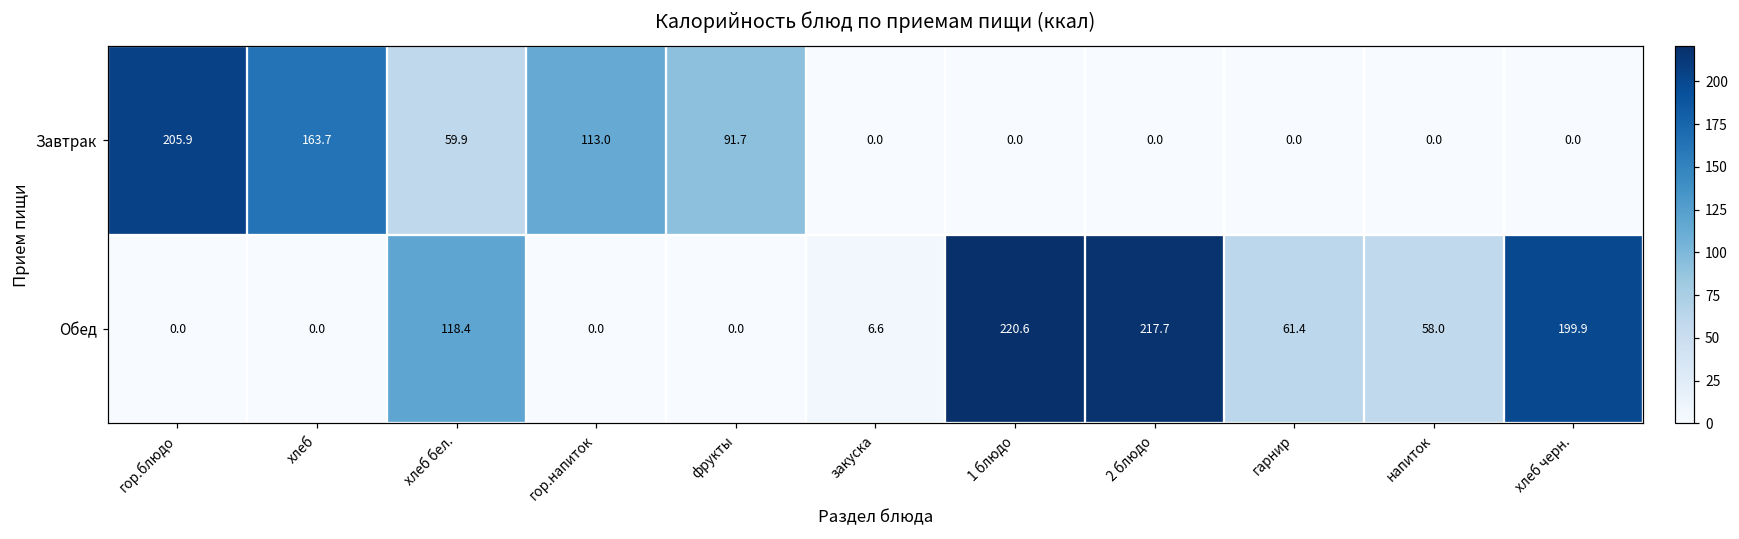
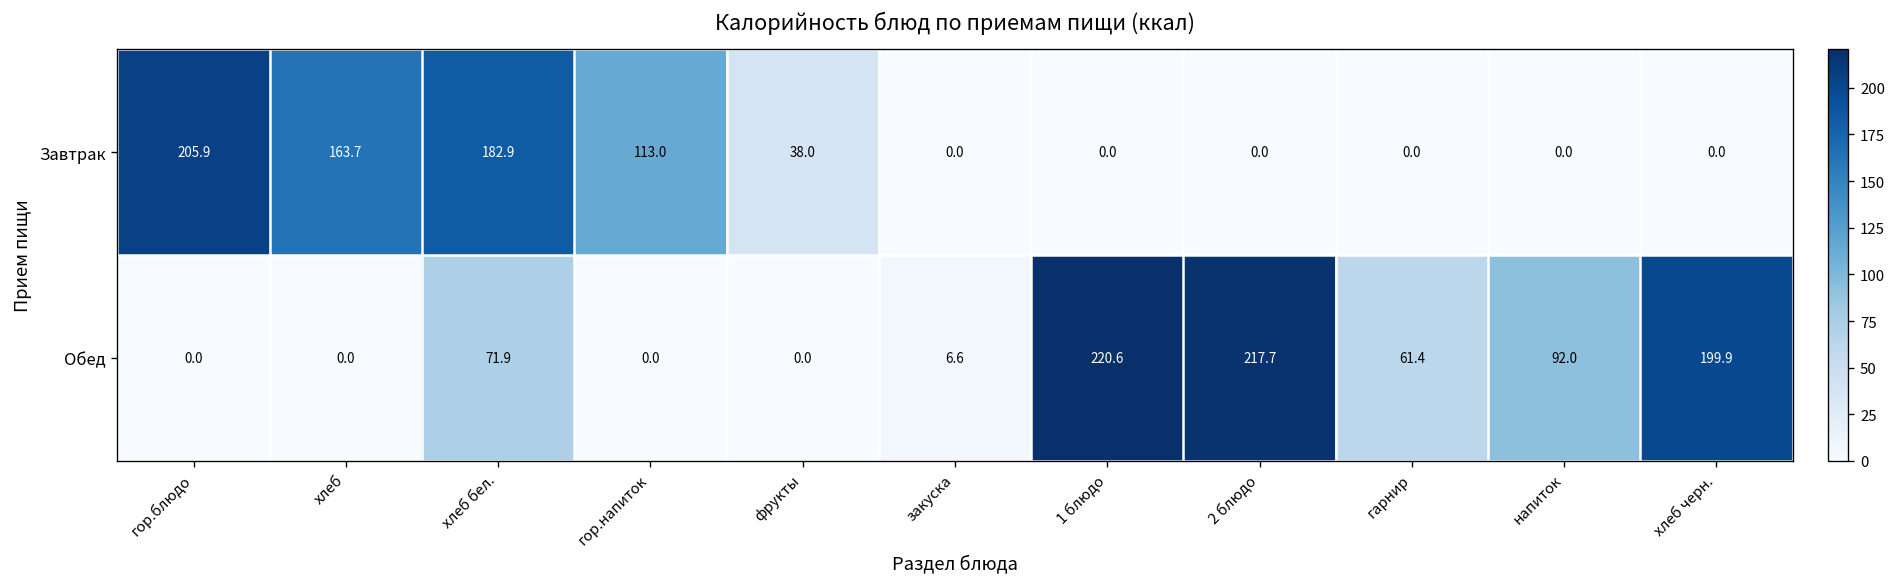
Завтрак, хлеб бел.: 59.9 -> 182.9
Завтрак, фрукты: 91.7 -> 38.0
Обед, хлеб бел.: 118.4 -> 71.9
Обед, напиток: 58.0 -> 92.0
